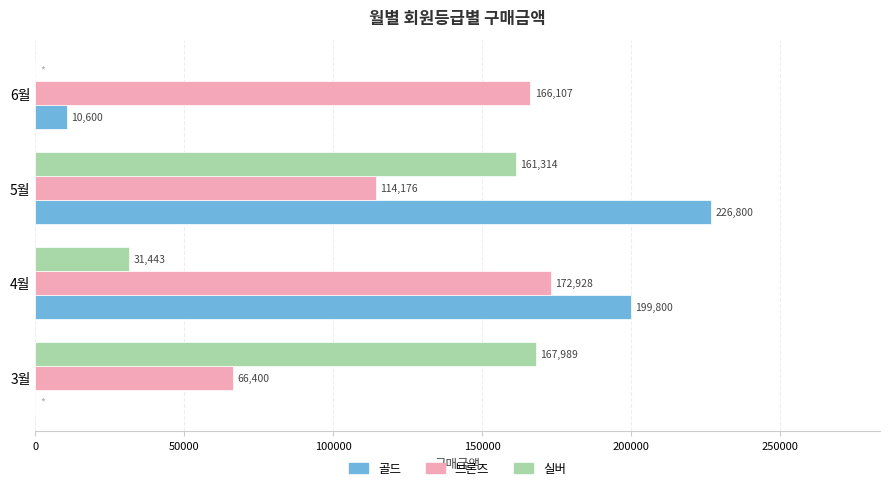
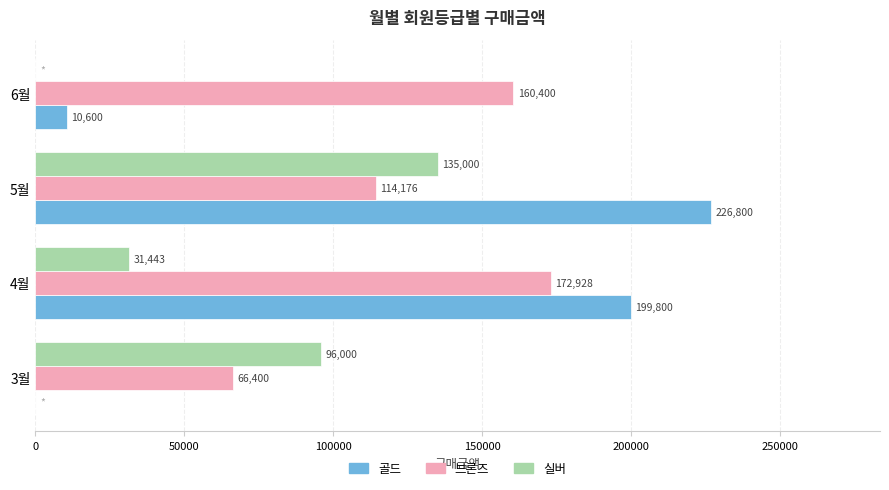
브론즈, 6월: 166,107 -> 160,400
실버, 5월: 161,314 -> 135,000
실버, 3월: 167,989 -> 96,000
